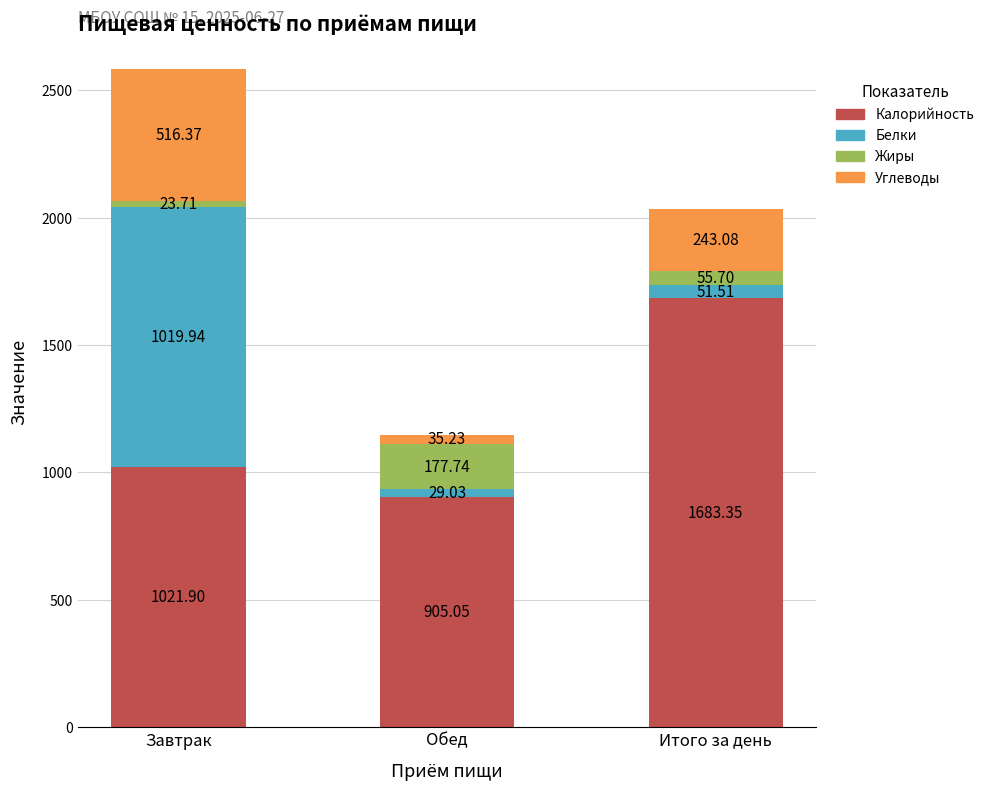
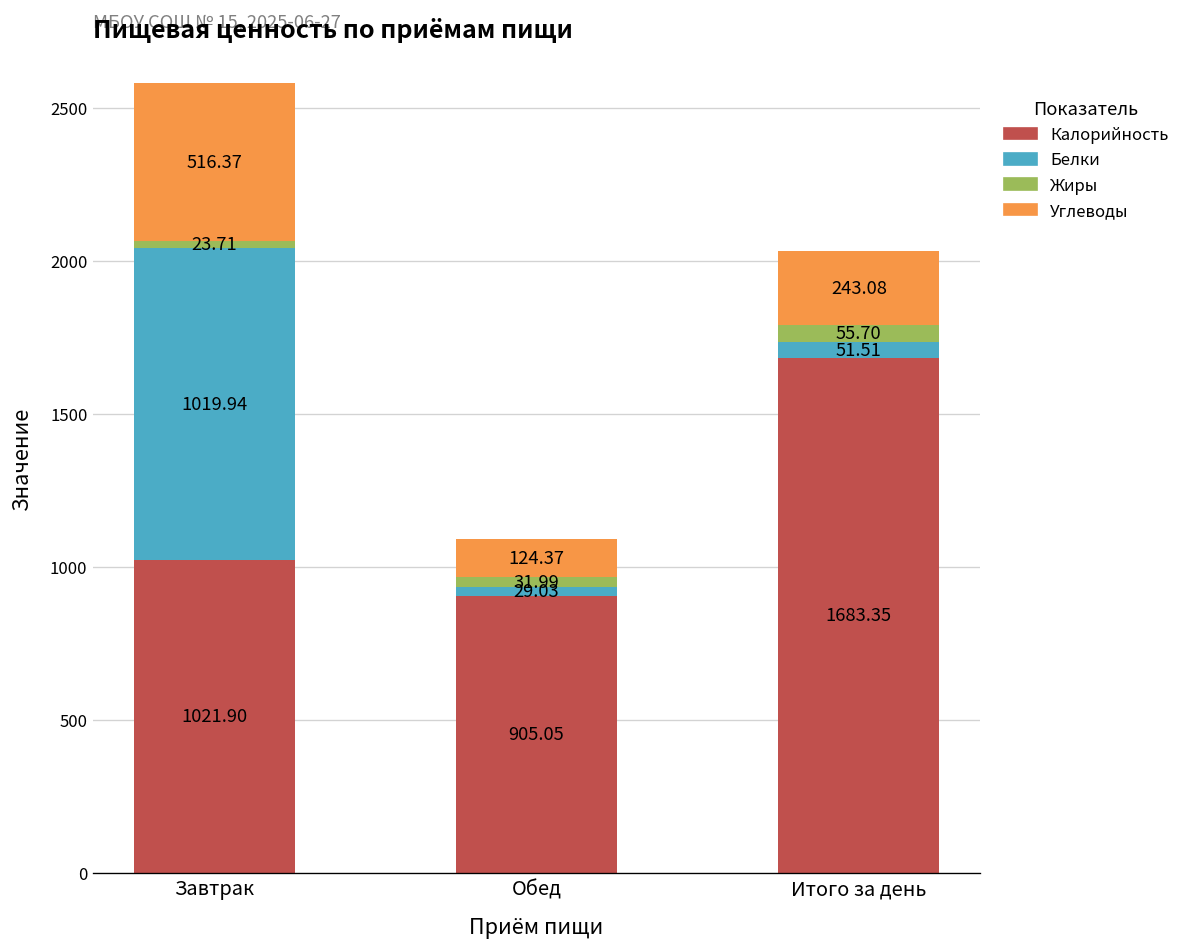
Жиры, Обед: 177.74 -> 31.99
Углеводы, Обед: 35.23 -> 124.37
